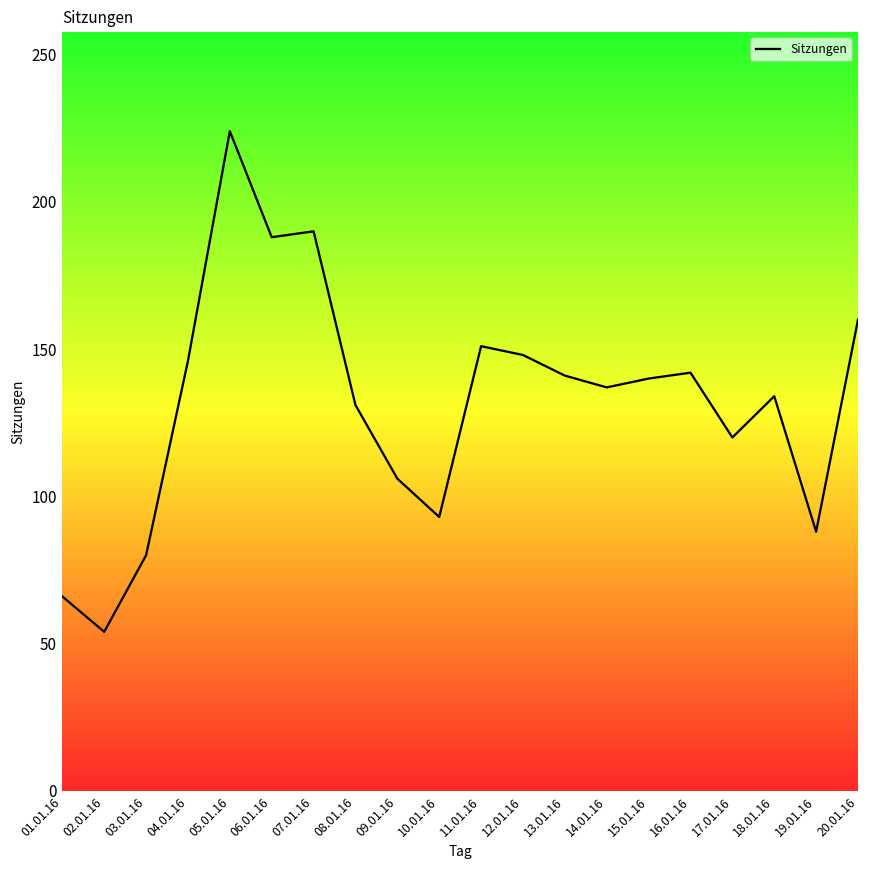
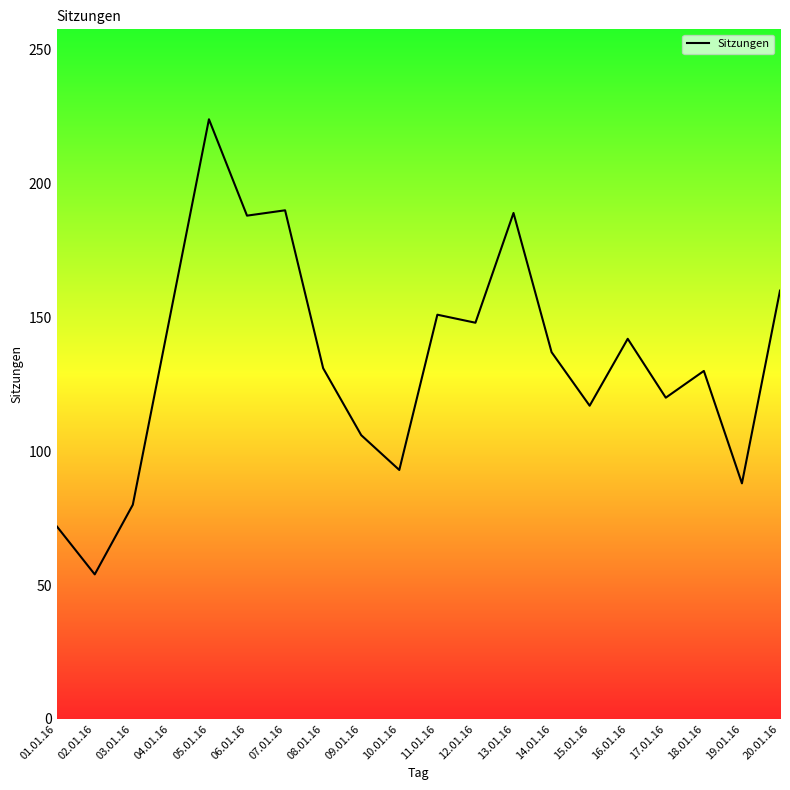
01.01.16: 66 -> 72
04.01.16: 146 -> 152
13.01.16: 141 -> 189
15.01.16: 140 -> 117
18.01.16: 134 -> 130
